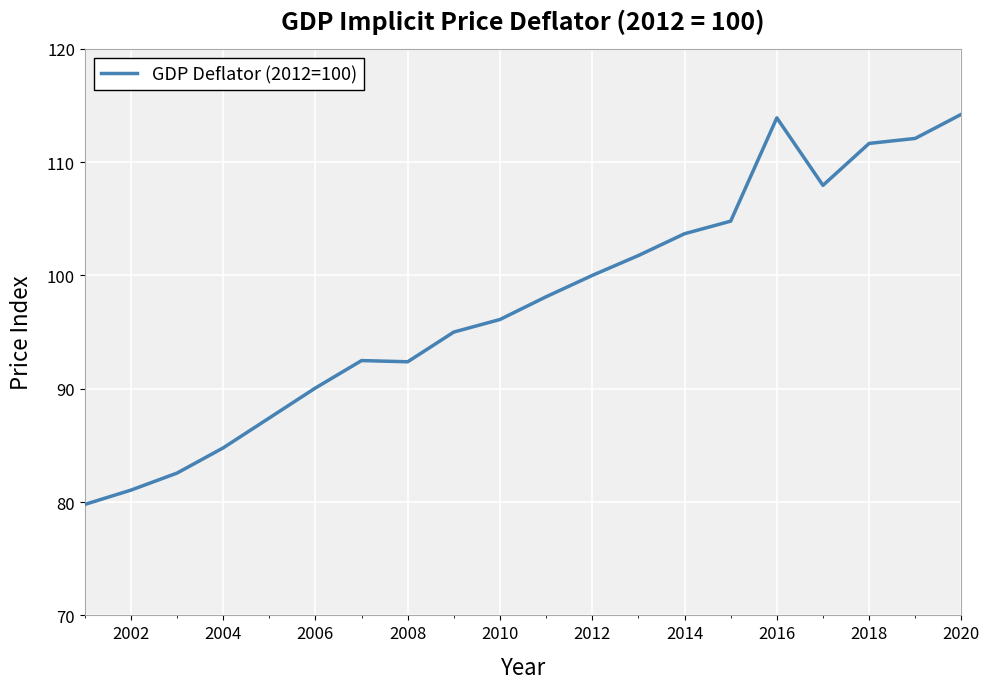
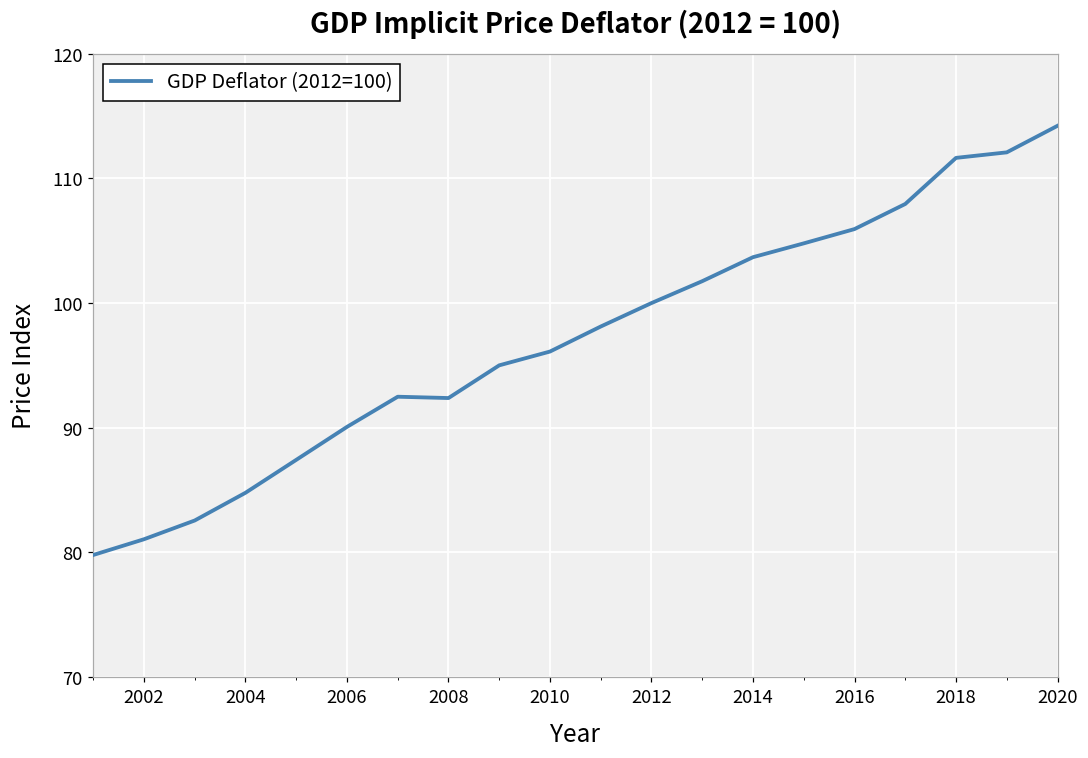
2016: 113.9 -> 105.9
